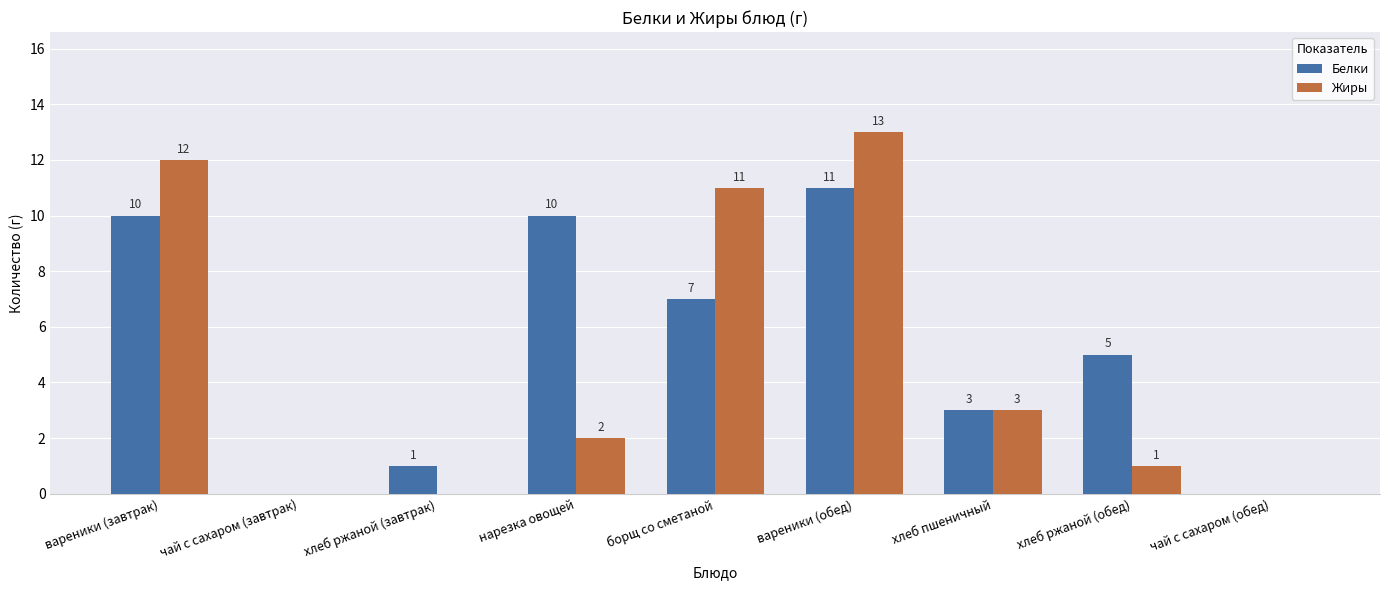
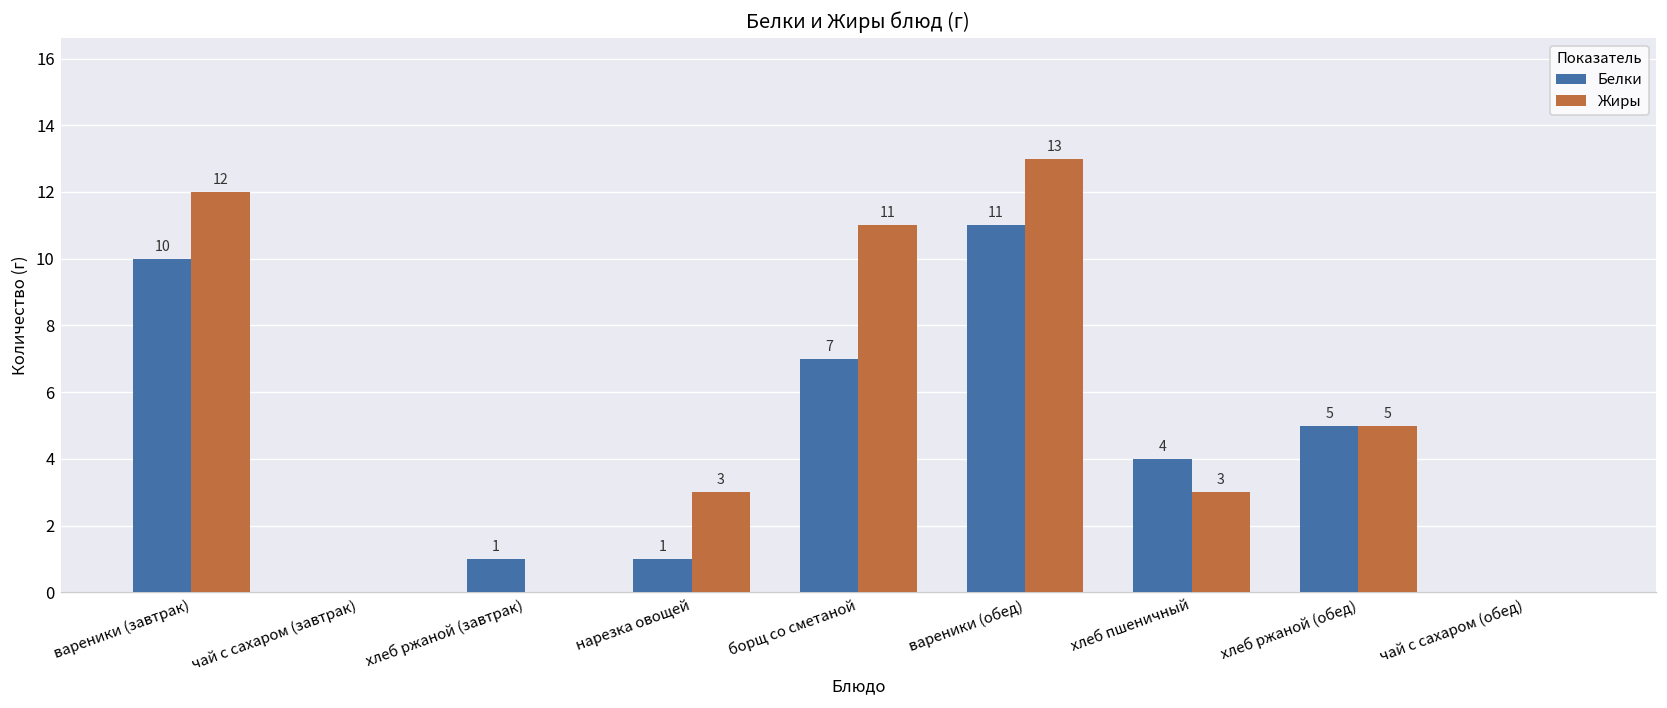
Белки, нарезка овощей: 10 -> 1
Жиры, нарезка овощей: 2 -> 3
Белки, хлеб пшеничный: 3 -> 4
Жиры, хлеб ржаной (обед): 1 -> 5
